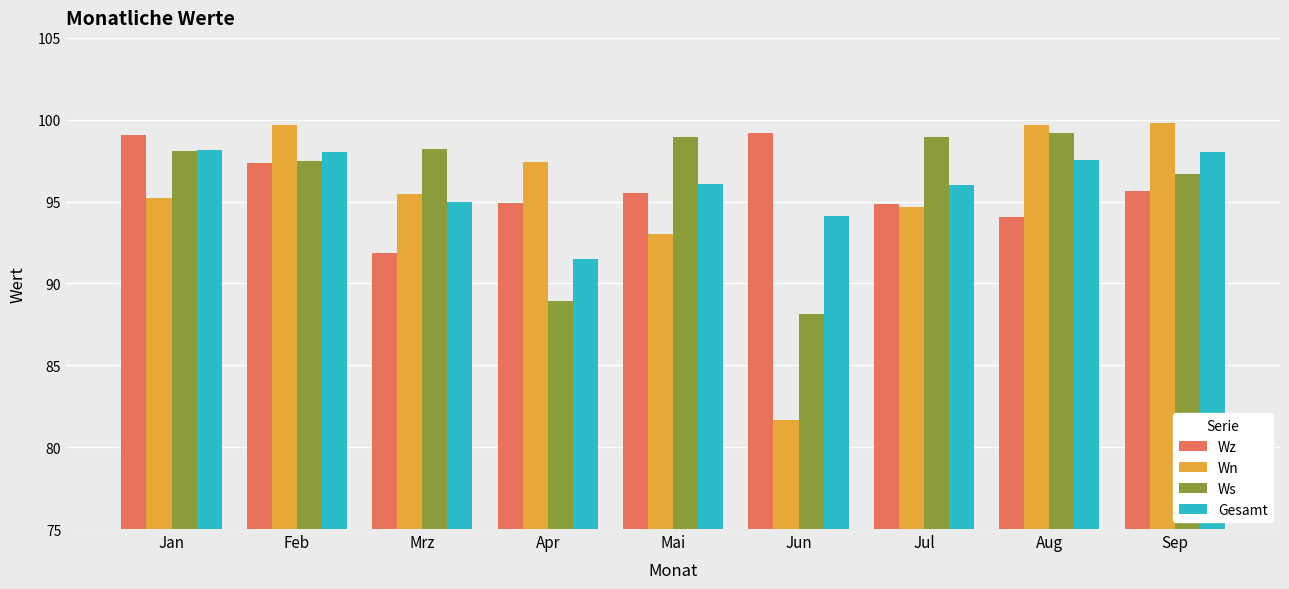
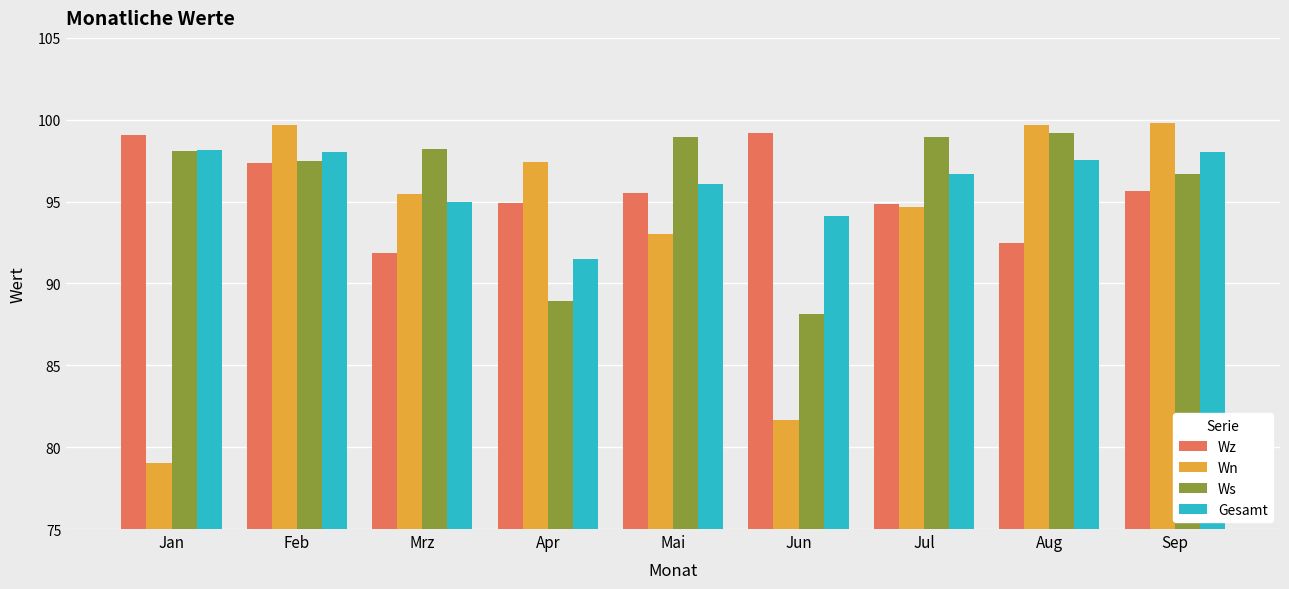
Wn, Jan: 95.2 -> 79.0
Gesamt, Jul: 96.0 -> 96.7
Wz, Aug: 94.1 -> 92.5
